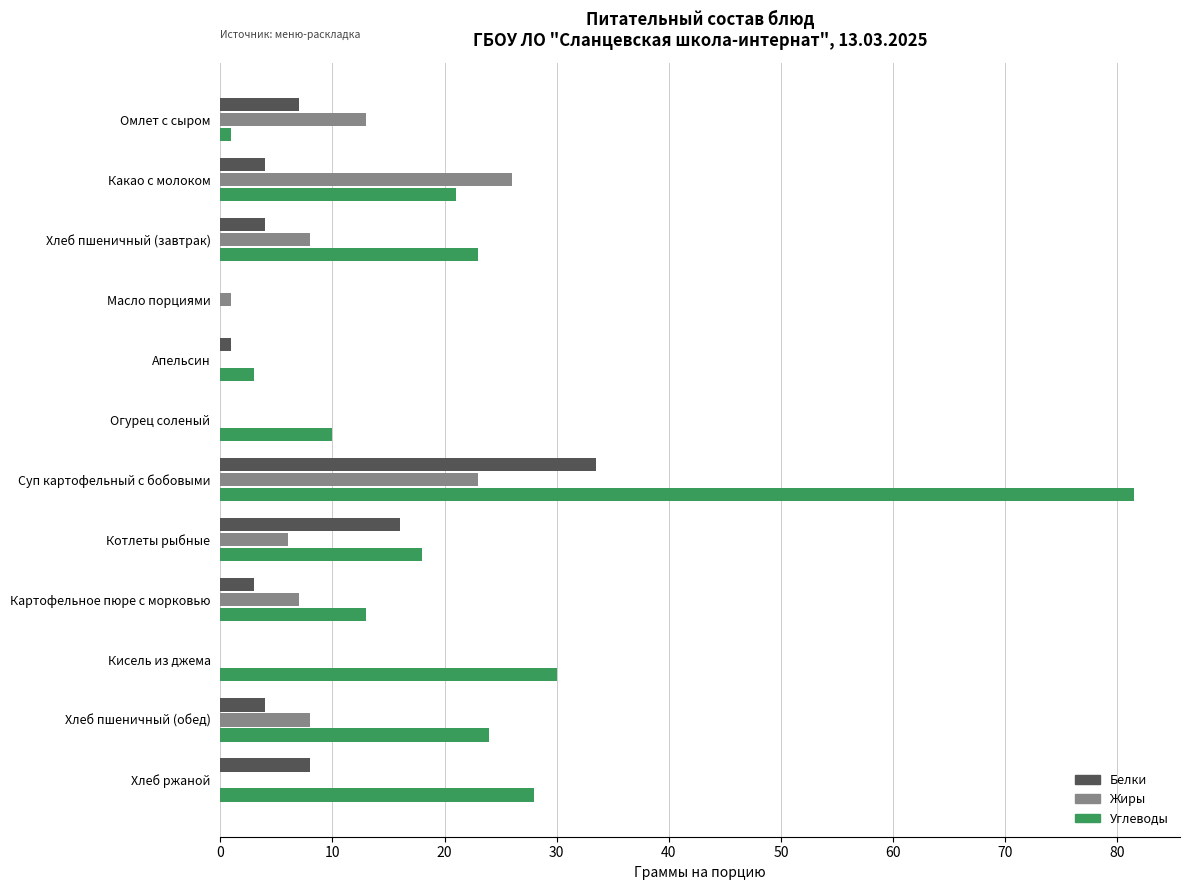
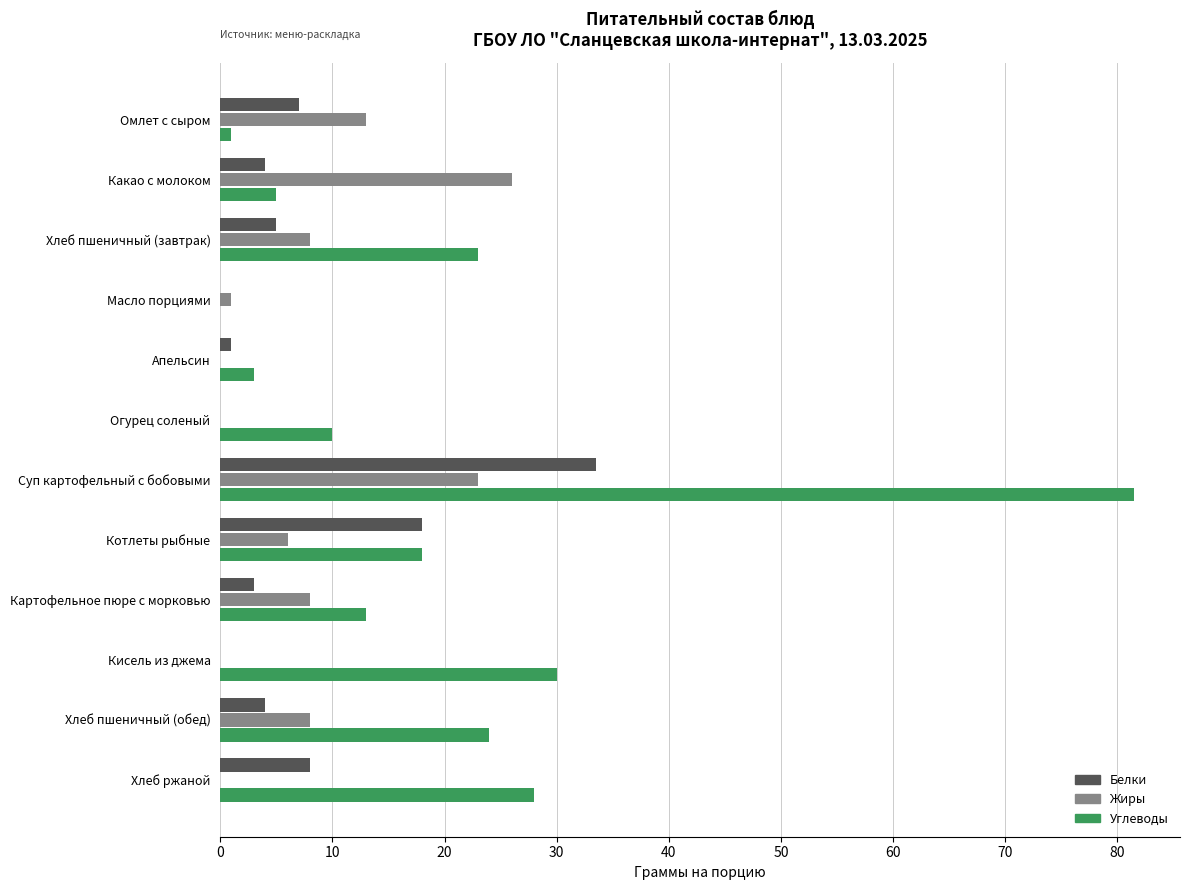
Углеводы, Какао с молоком: 21 -> 5
Белки, Хлеб пшеничный (завтрак): 4 -> 5
Белки, Котлеты рыбные: 16 -> 18
Жиры, Картофельное пюре с морковью: 7 -> 8
